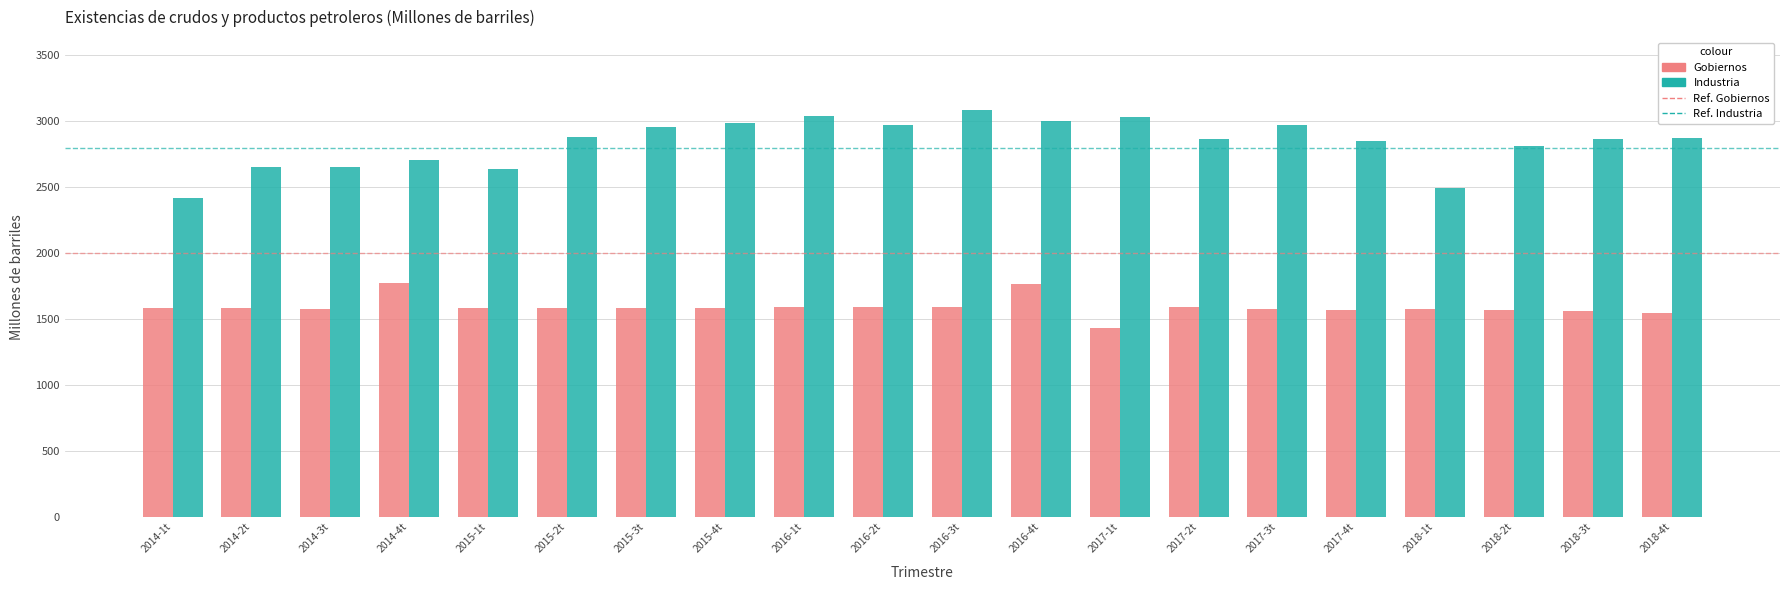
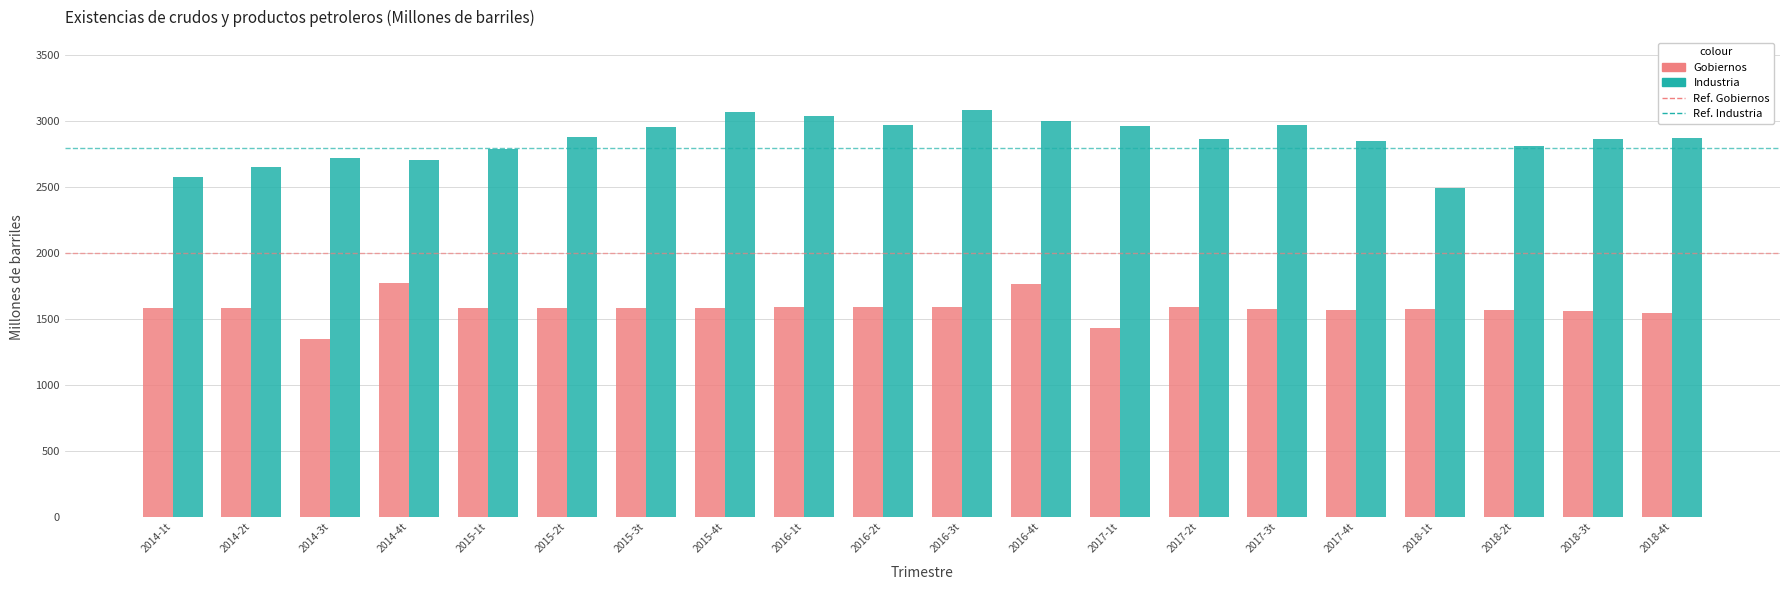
Industria, 2014-1t: 2420 -> 2580
Gobiernos, 2014-3t: 1580 -> 1350
Industria, 2014-3t: 2660 -> 2720
Industria, 2015-1t: 2640 -> 2790
Industria, 2015-4t: 2990 -> 3070
Industria, 2017-1t: 3030 -> 2970
